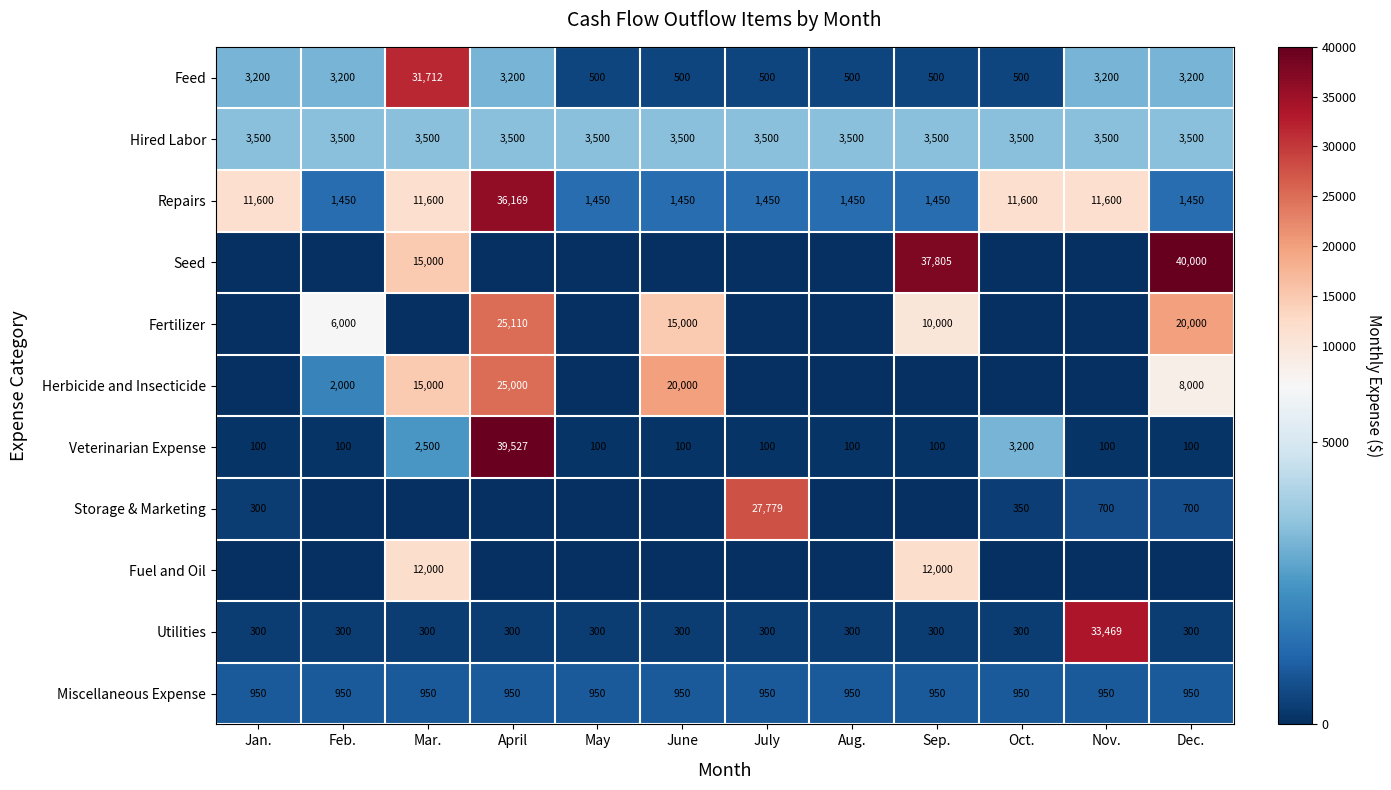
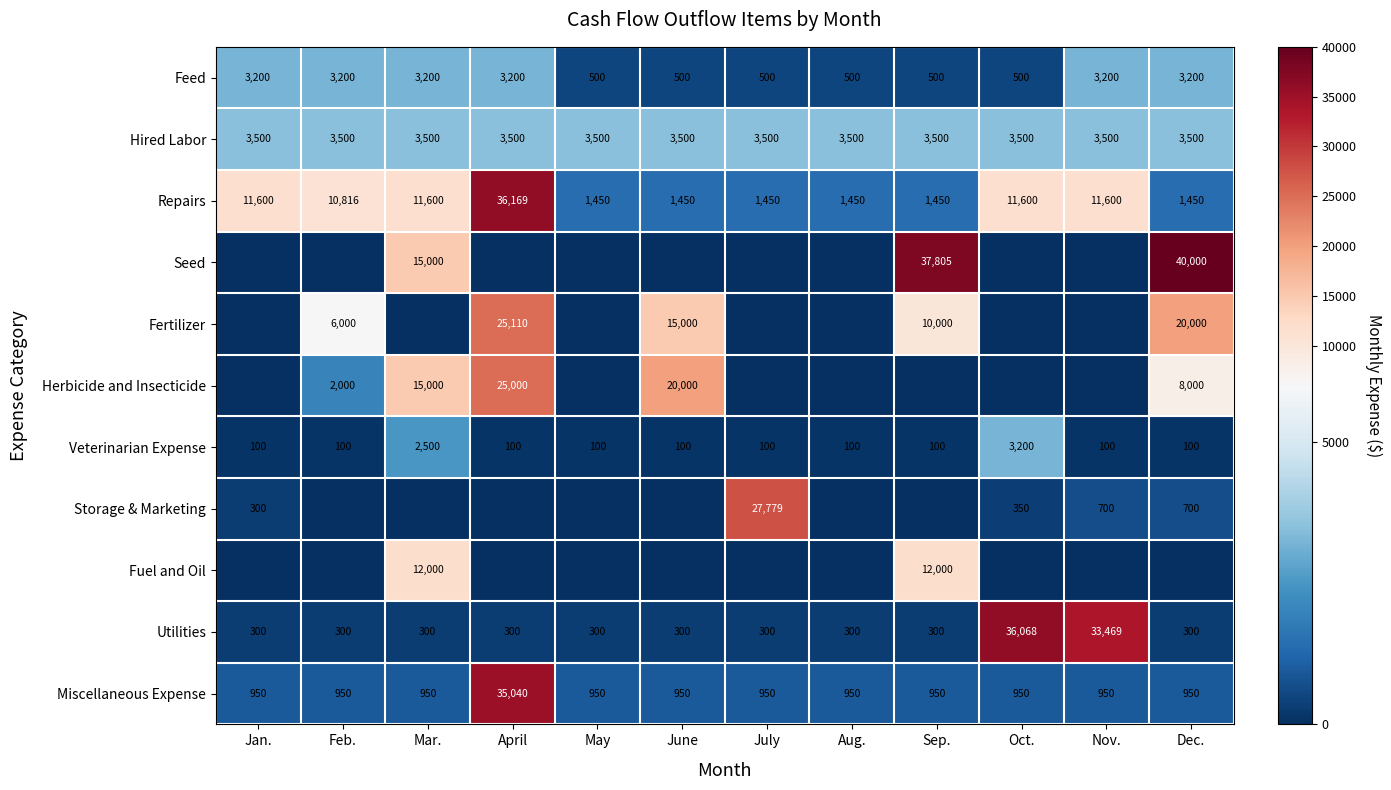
Feed, Mar.: 31,712 -> 3,200
Repairs, Feb.: 1,450 -> 10,816
Veterinarian Expense, April: 39,527 -> 100
Utilities, Oct.: 300 -> 36,068
Miscellaneous Expense, April: 950 -> 35,040
